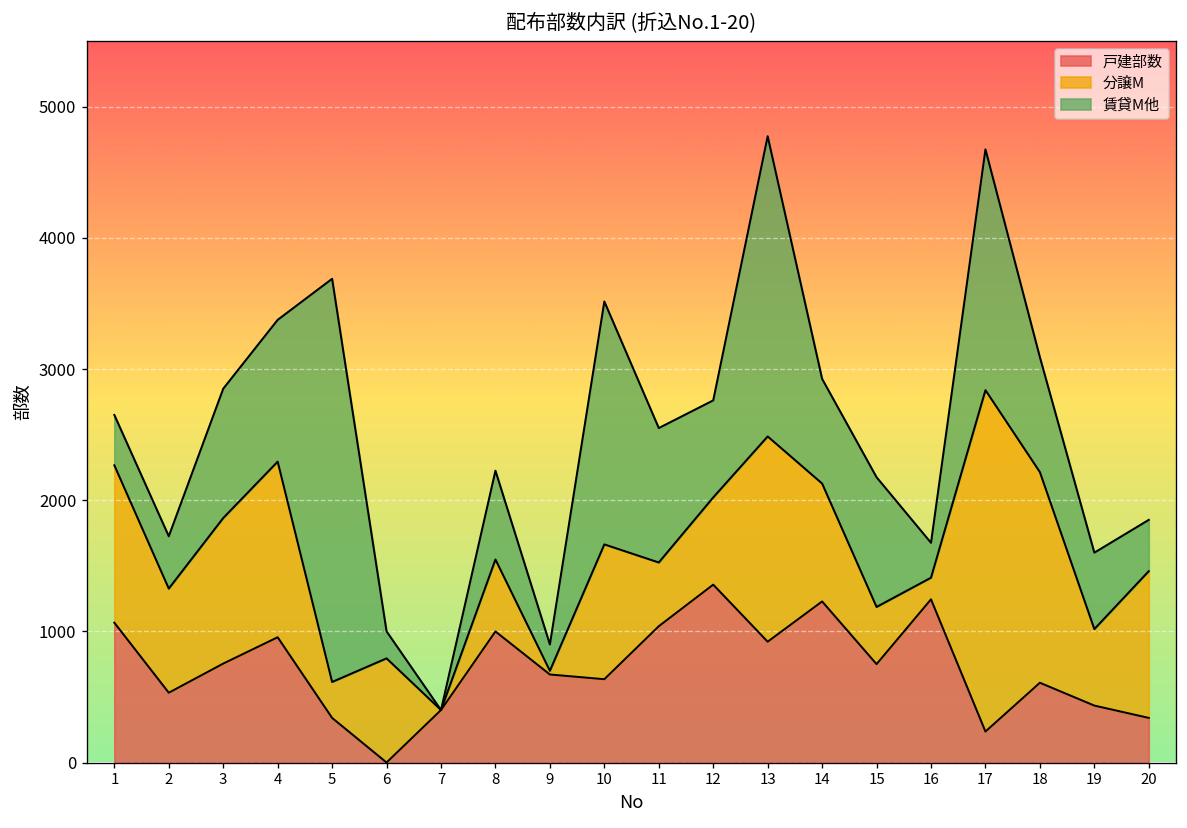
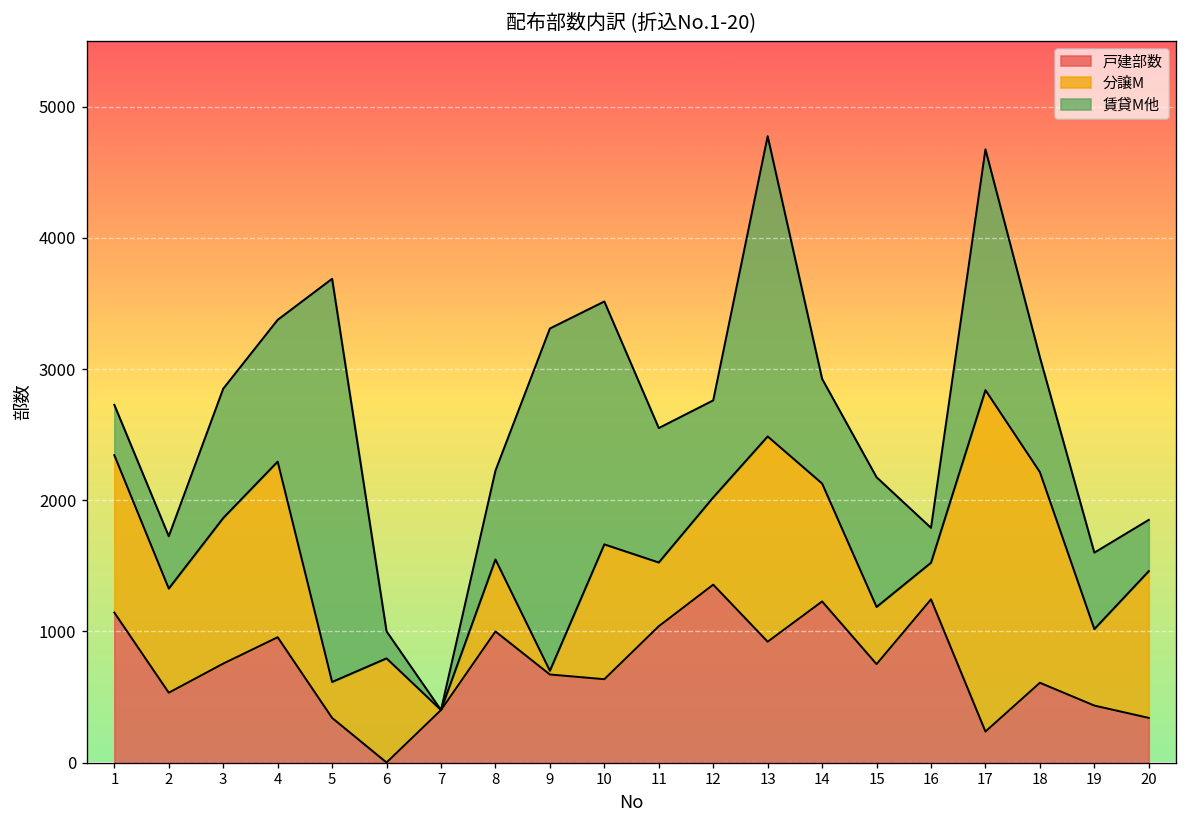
戸建部数, 1: 1070 -> 1140
賃貸M他, 9: 200 -> 2610
分譲M, 16: 170 -> 280
